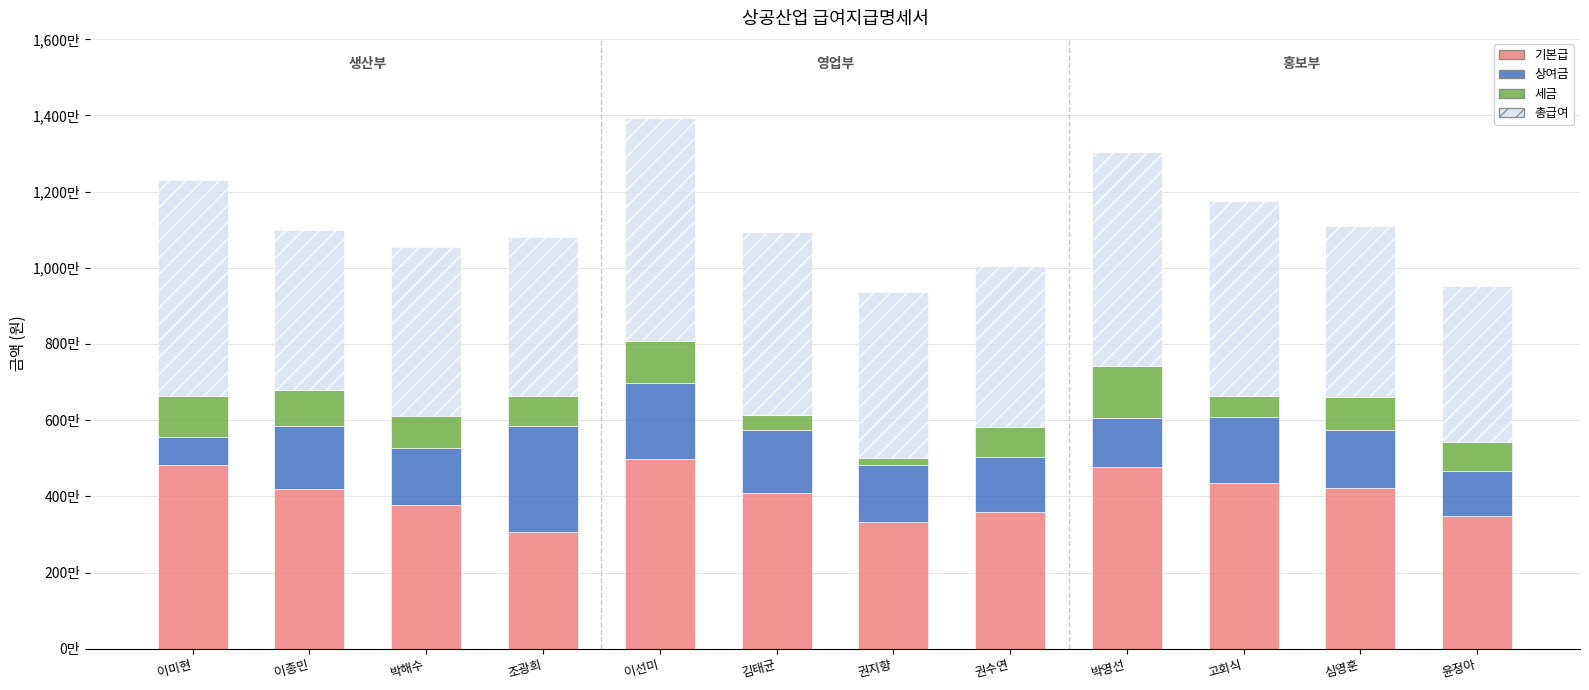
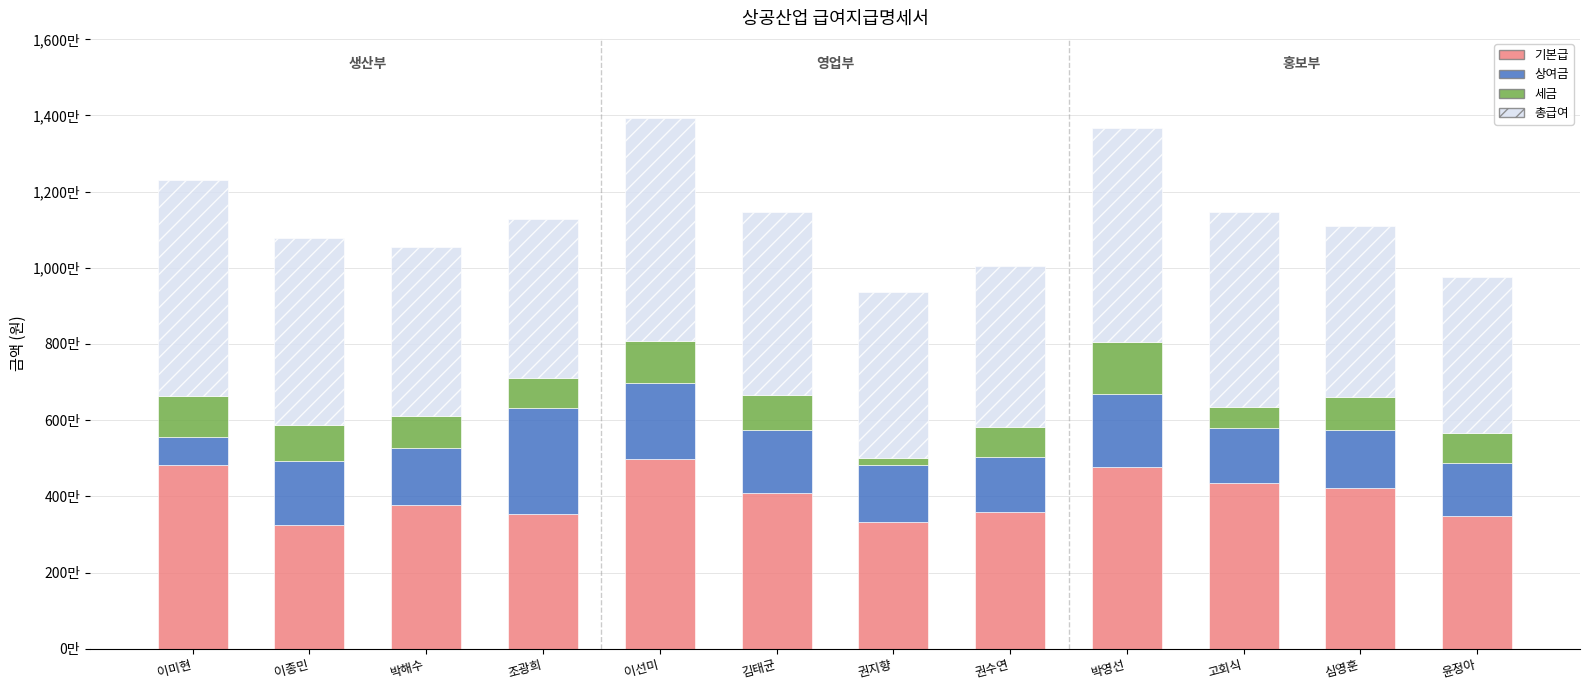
기본급, 이종민: 420만 -> 330만
총급여, 이종민: 420만 -> 490만
기본급, 조광희: 310만 -> 350만
세금, 김태균: 40만 -> 90만
상여금, 박영선: 130만 -> 190만
상여금, 고회식: 170만 -> 150만
상여금, 윤정아: 120만 -> 140만
